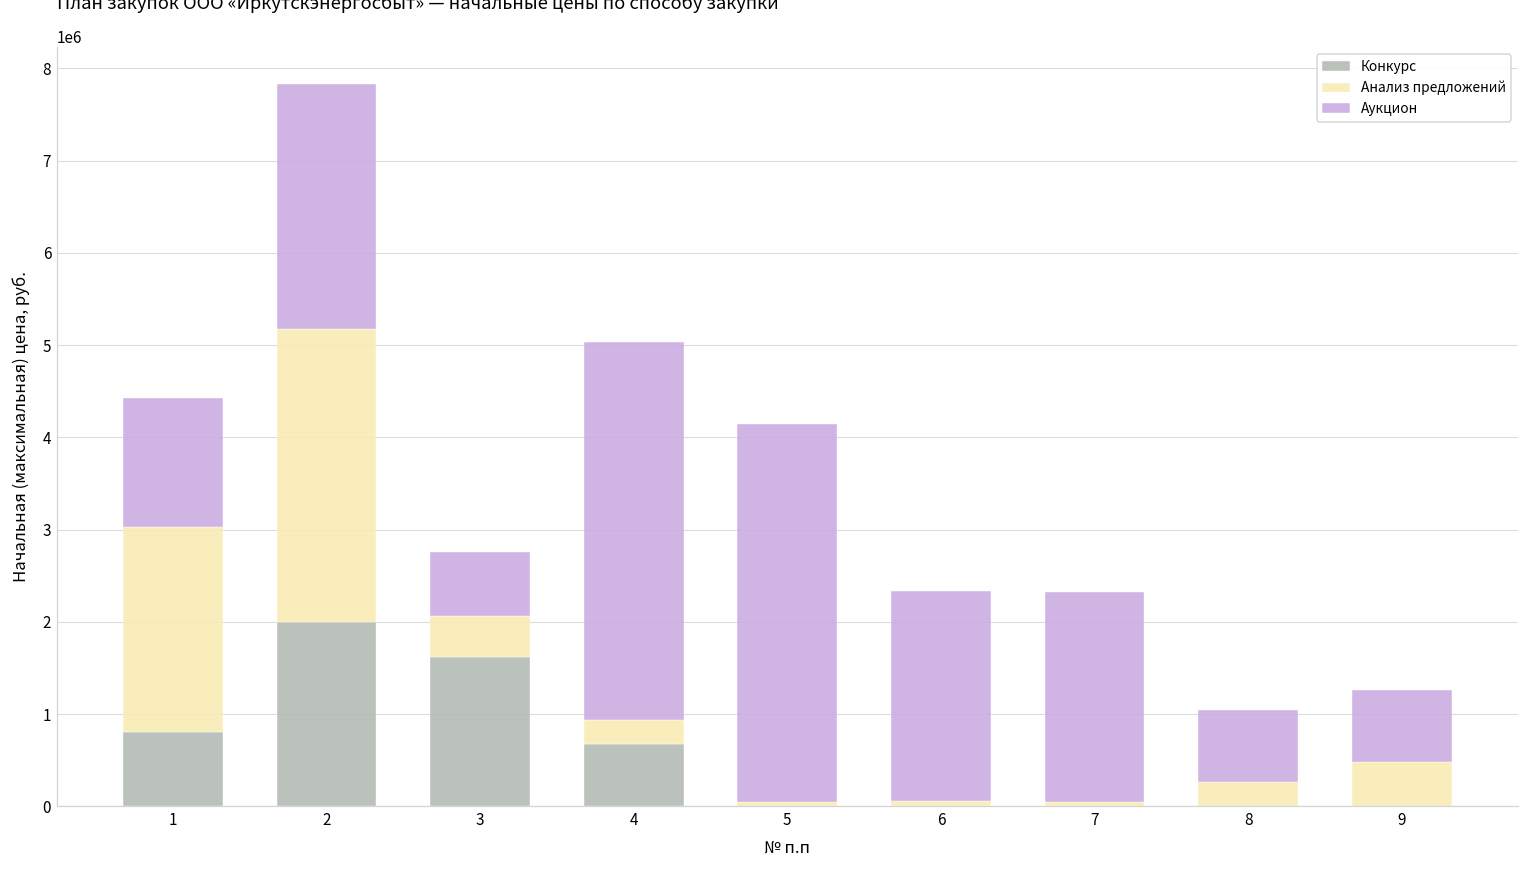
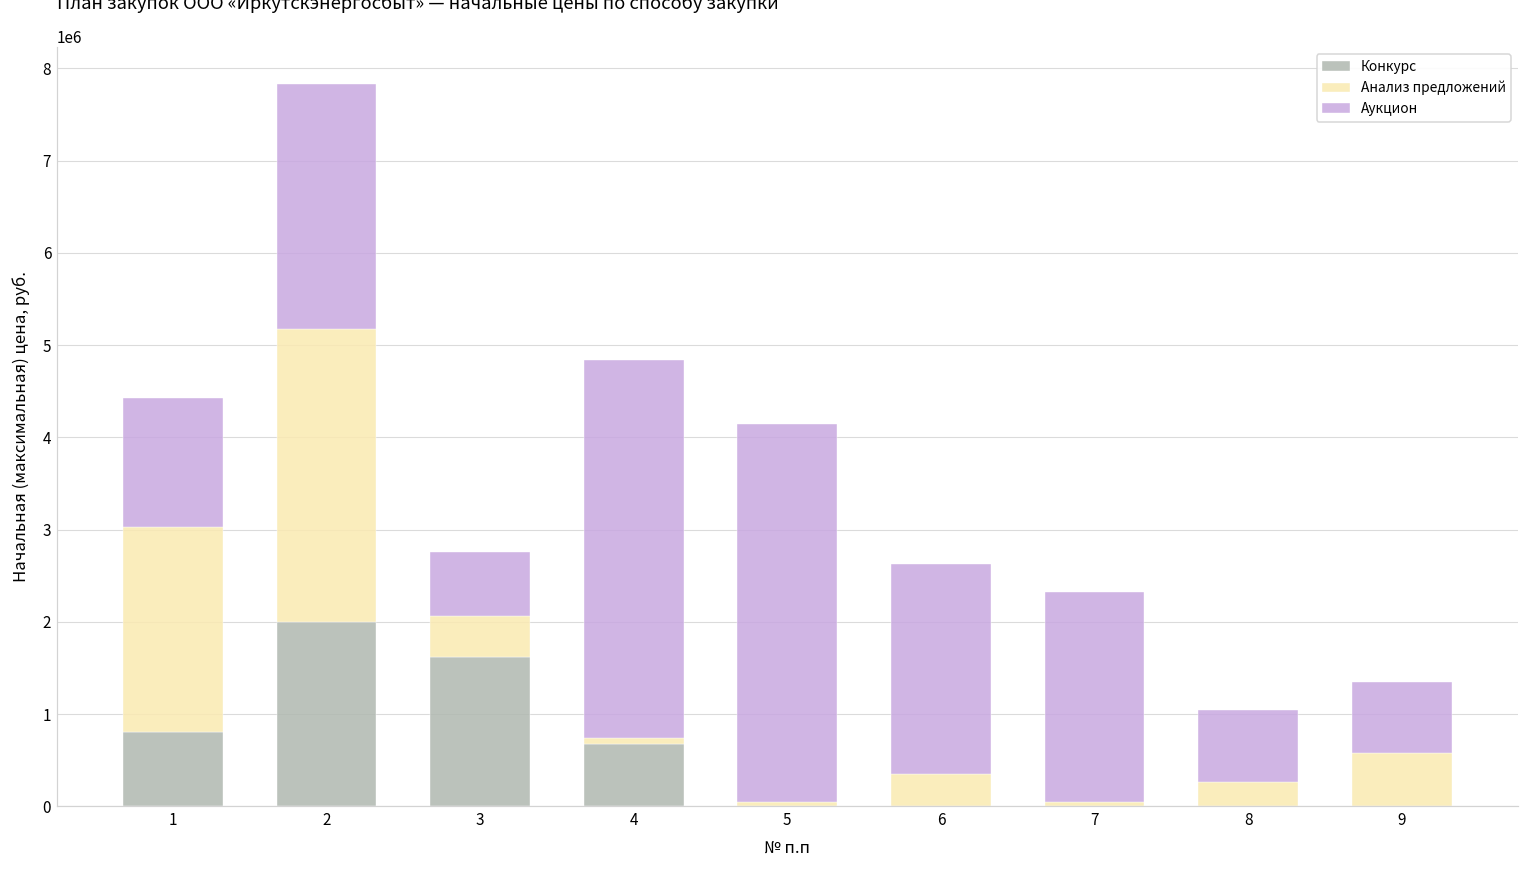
Анализ предложений, 4: 300000 -> 100000
Анализ предложений, 6: 100000 -> 300000
Анализ предложений, 9: 500000 -> 600000
